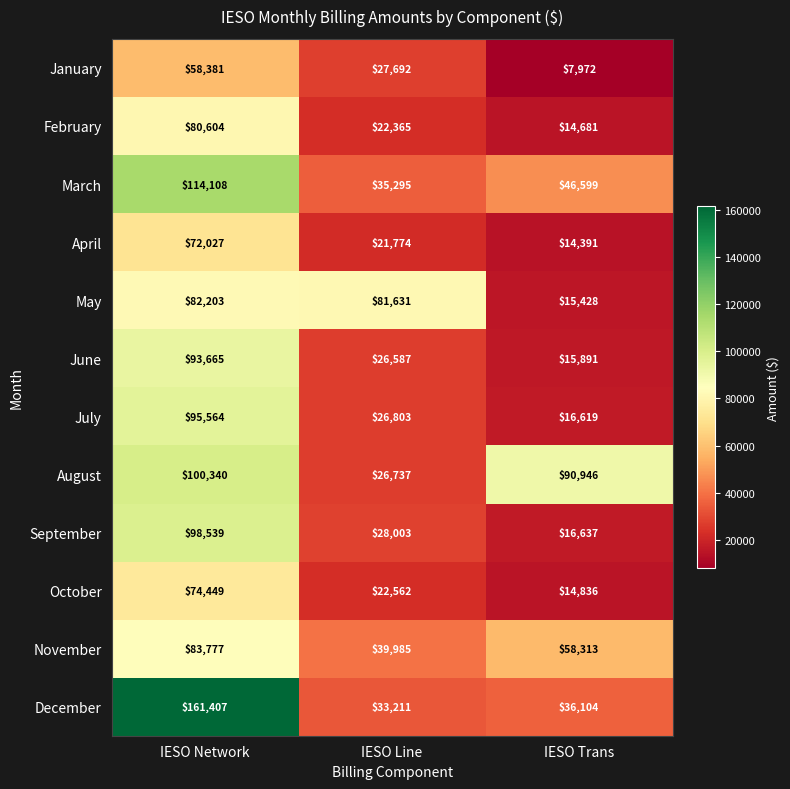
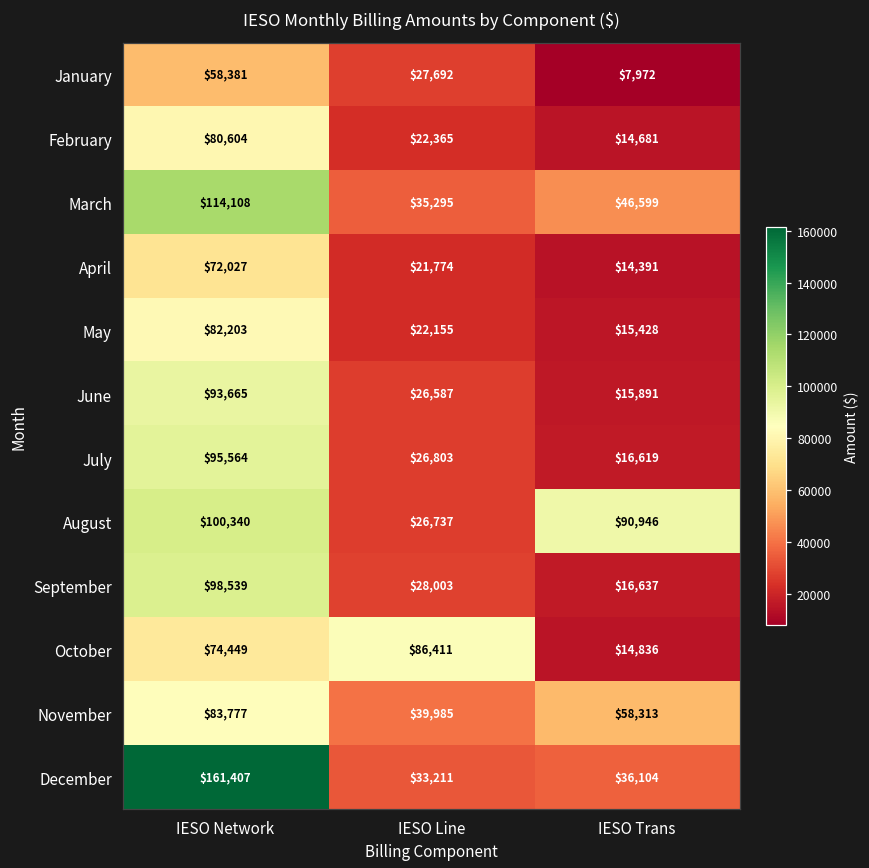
May, IESO Line: $81,631 -> $22,155
October, IESO Line: $22,562 -> $86,411
